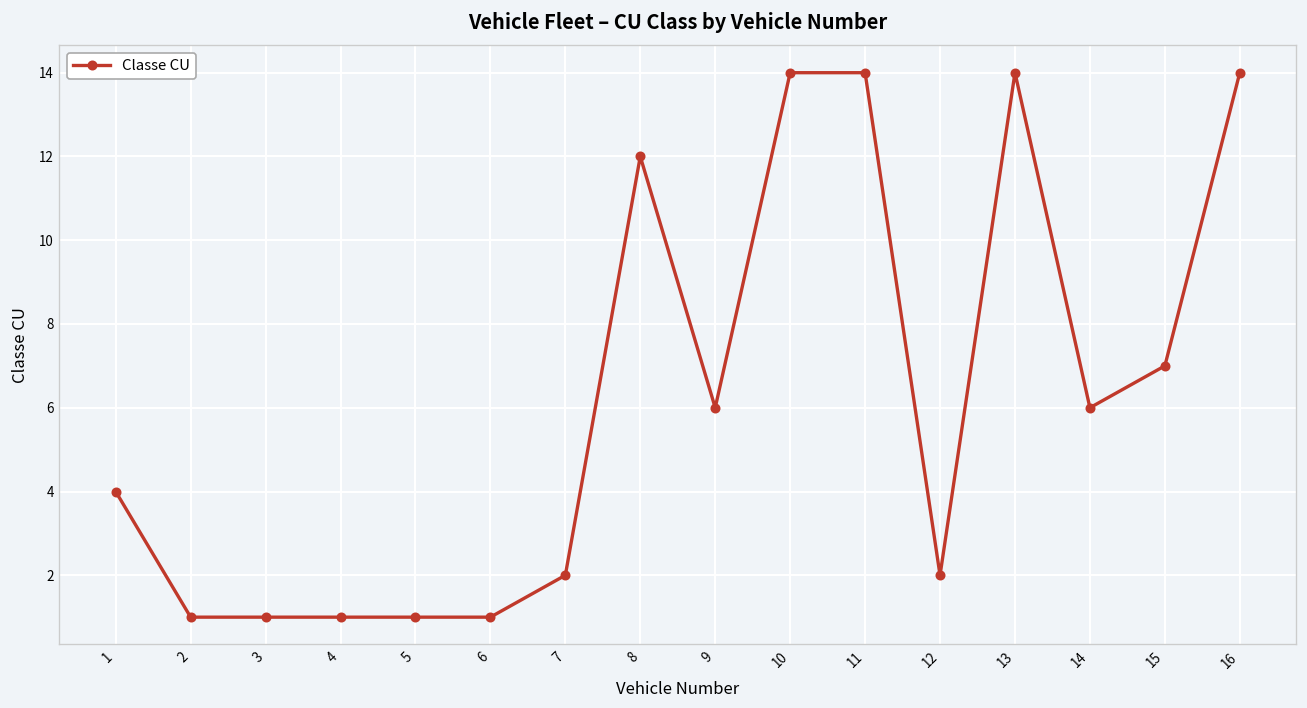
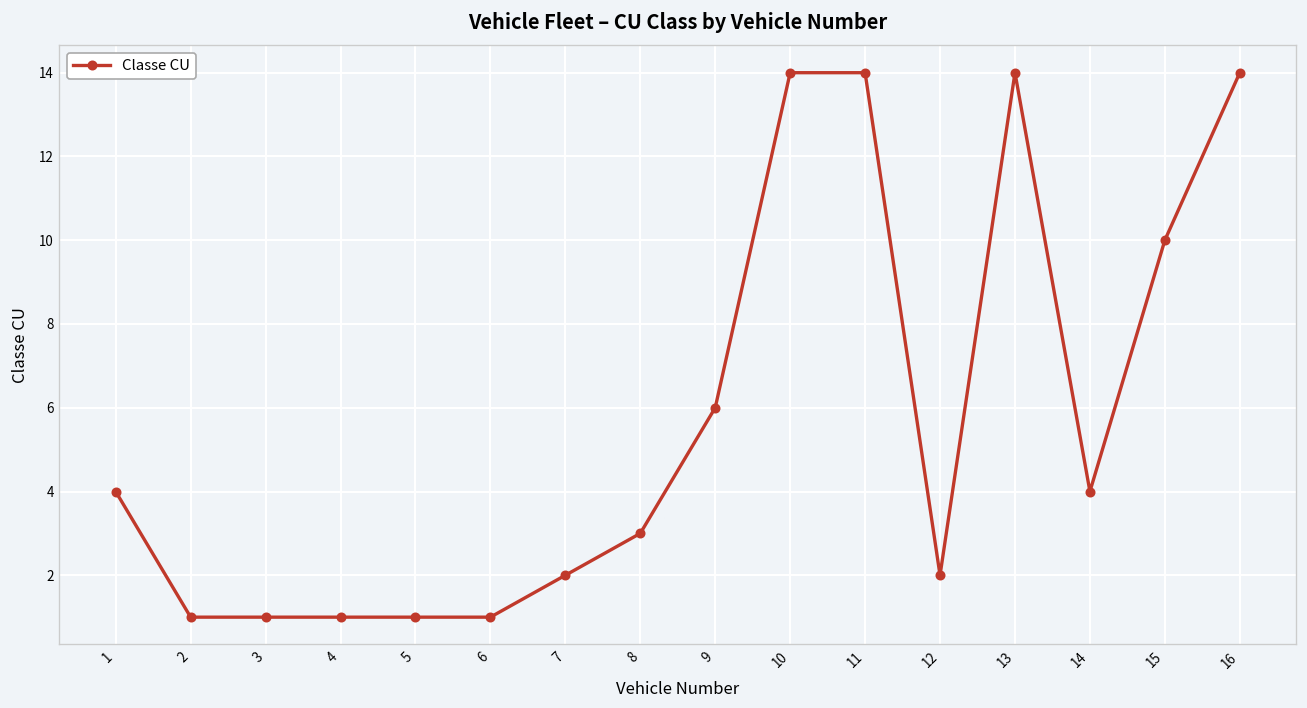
8: 12 -> 3
14: 6 -> 4
15: 7 -> 10
